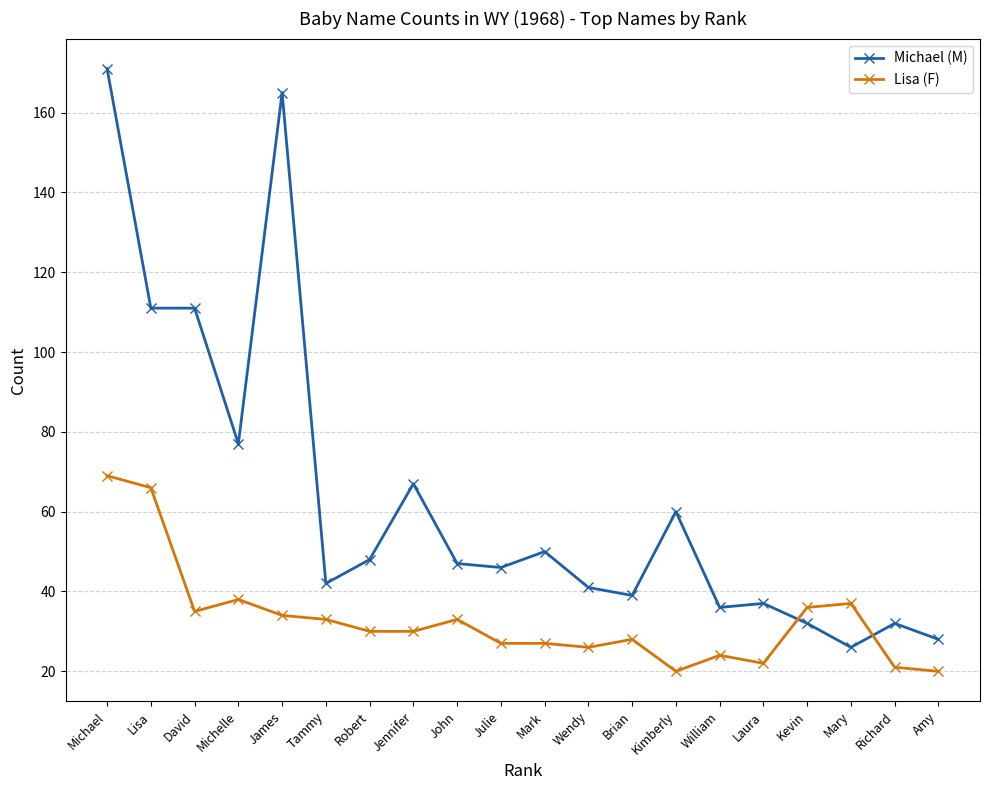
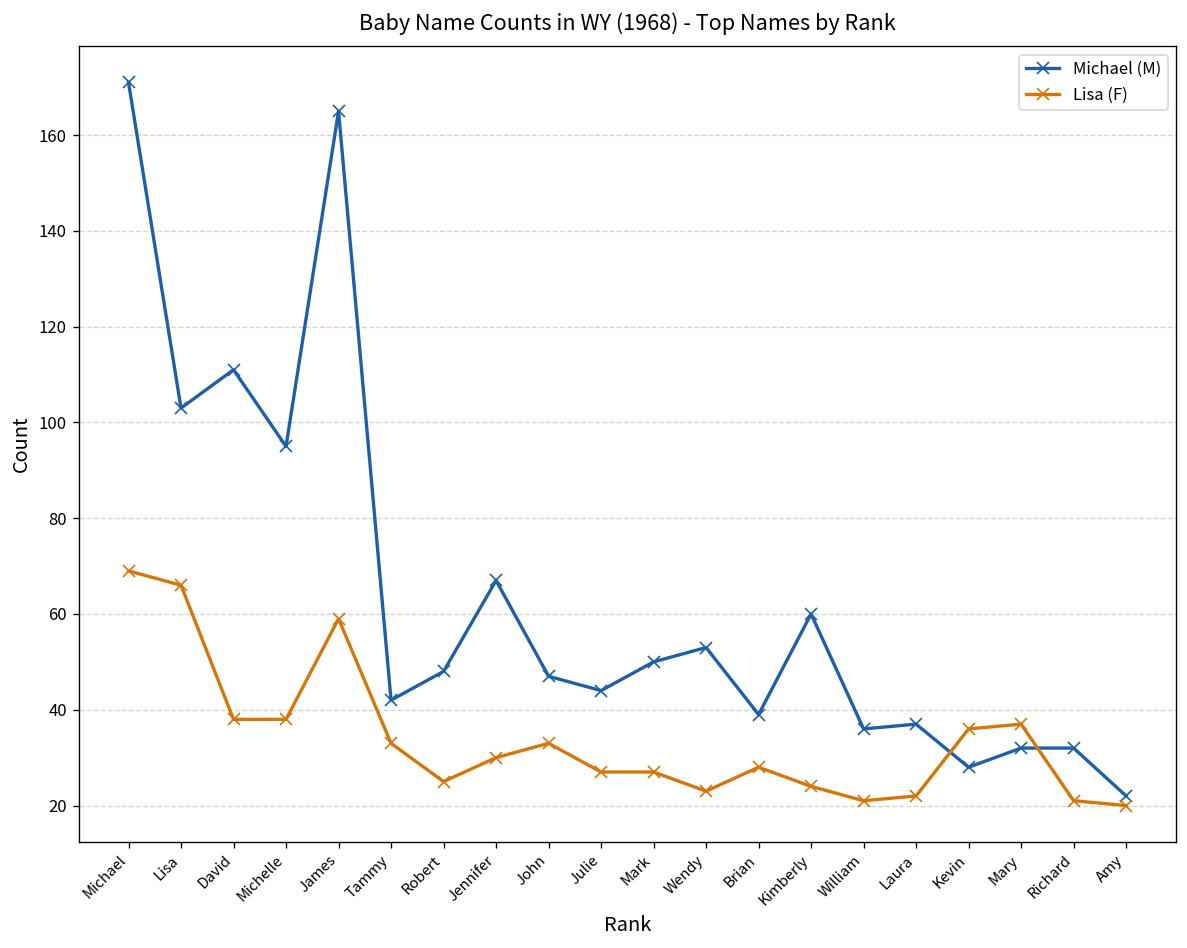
Michael (M), Lisa: 111 -> 103
Lisa (F), David: 35 -> 38
Michael (M), Michelle: 77 -> 95
Lisa (F), James: 34 -> 59
Lisa (F), Robert: 30 -> 25
Michael (M), Julie: 46 -> 44
Michael (M), Wendy: 41 -> 53
Lisa (F), Wendy: 26 -> 23
Lisa (F), Kimberly: 20 -> 24
Lisa (F), William: 24 -> 21
Michael (M), Kevin: 32 -> 28
Michael (M), Mary: 26 -> 32
Michael (M), Amy: 28 -> 22
